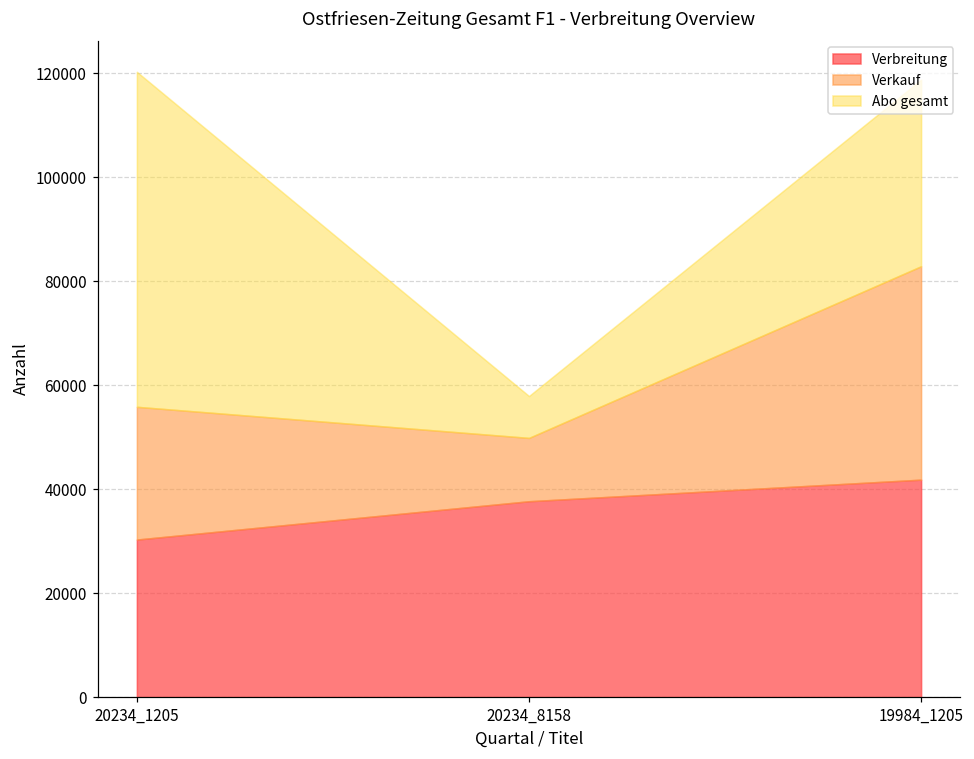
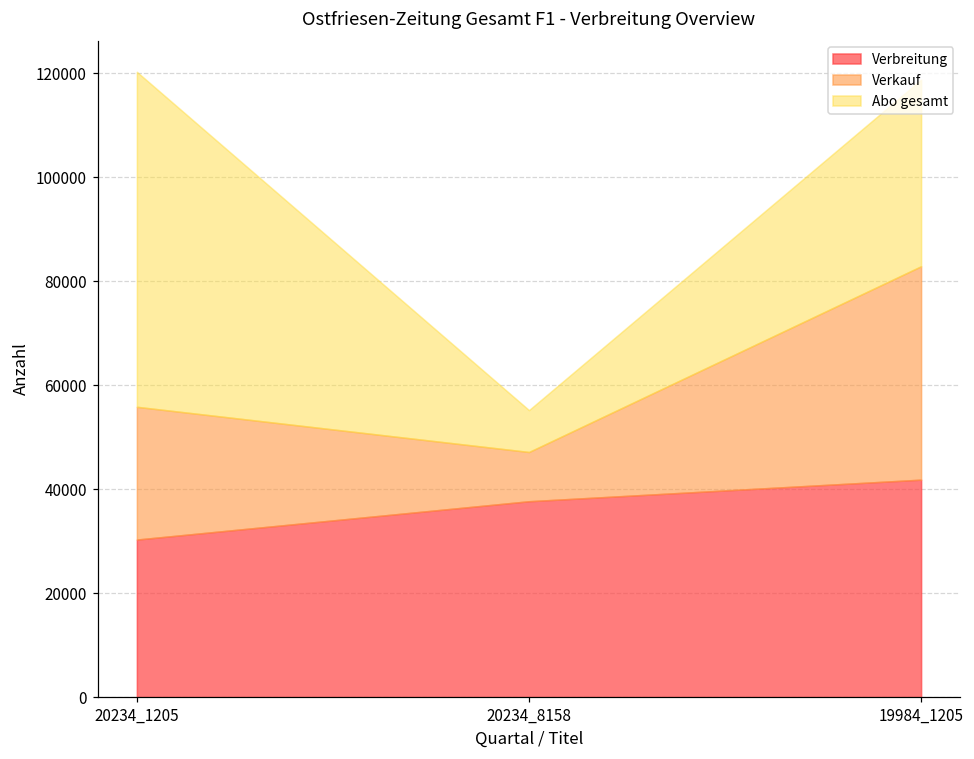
Verkauf, 20234_8158: 12000 -> 9000
